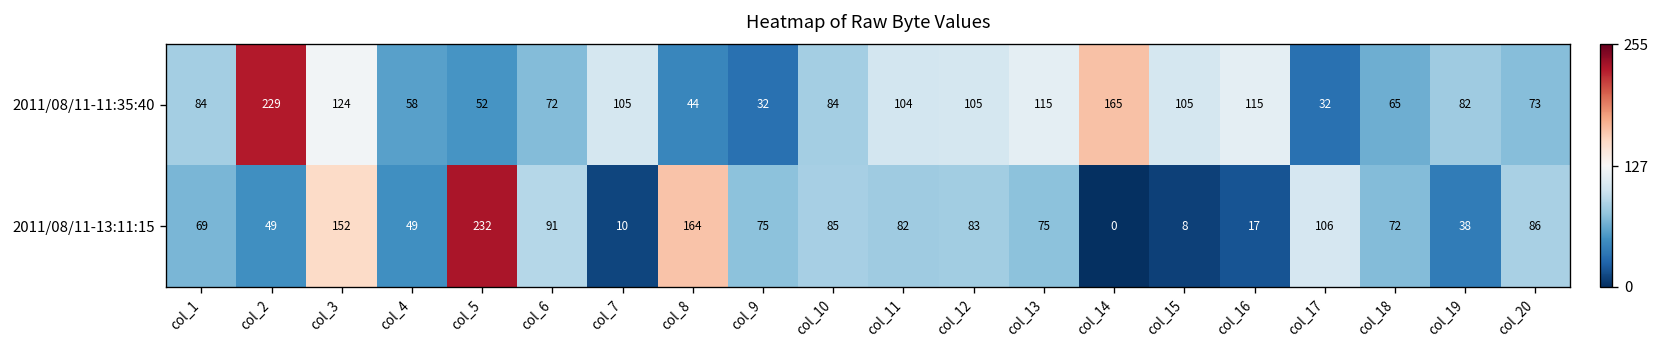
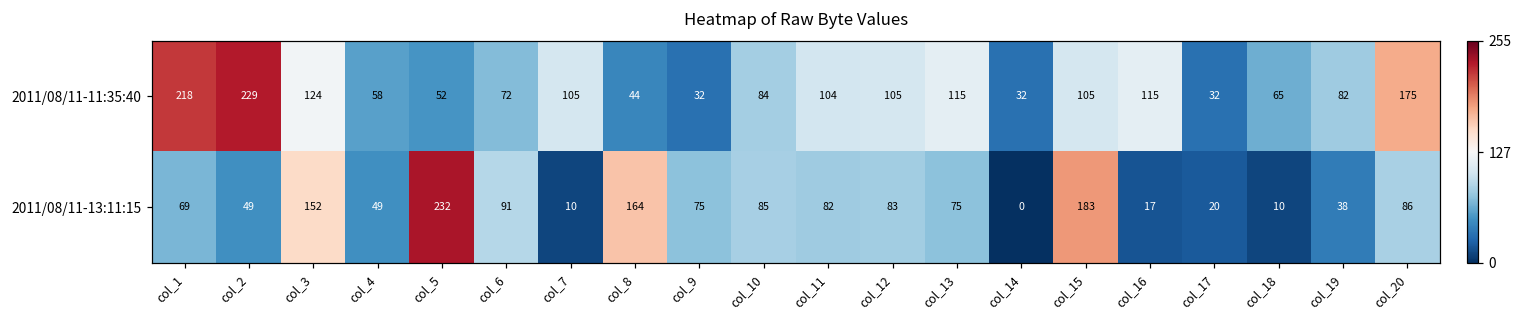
2011/08/11-11:35:40, col_1: 84 -> 218
2011/08/11-11:35:40, col_14: 165 -> 32
2011/08/11-11:35:40, col_20: 73 -> 175
2011/08/11-13:11:15, col_15: 8 -> 183
2011/08/11-13:11:15, col_17: 106 -> 20
2011/08/11-13:11:15, col_18: 72 -> 10
